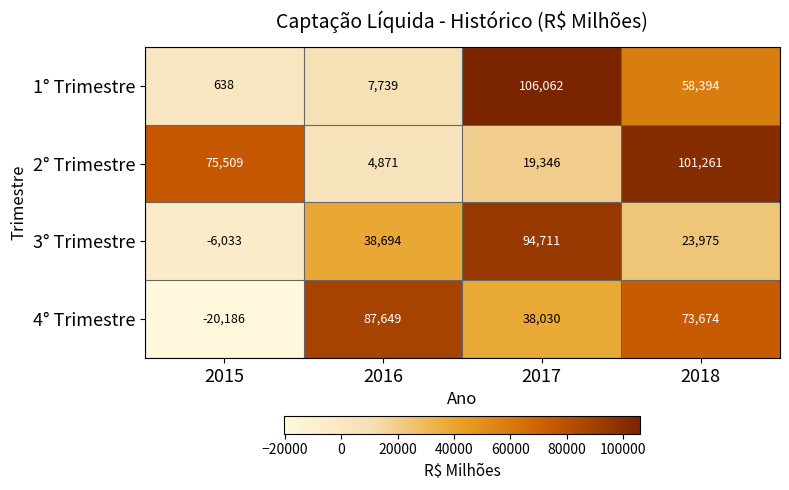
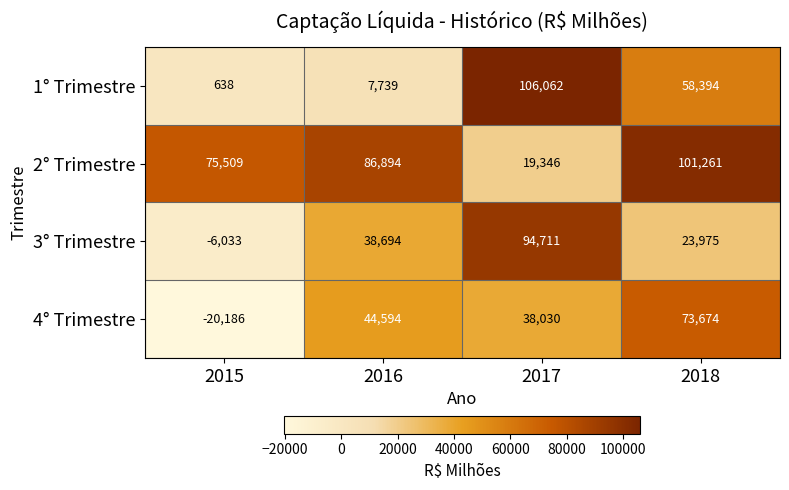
2° Trimestre, 2016: 4,871 -> 86,894
4° Trimestre, 2016: 87,649 -> 44,594
